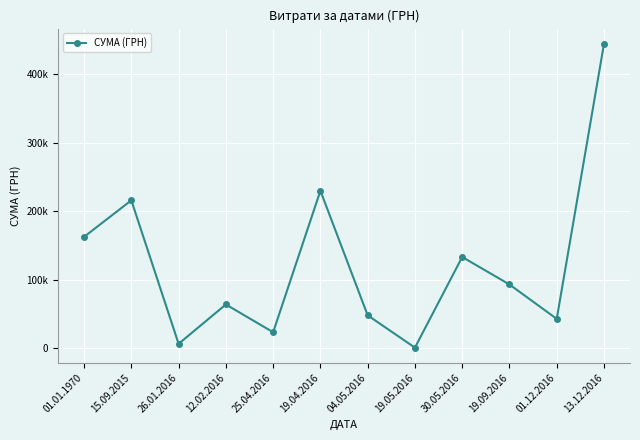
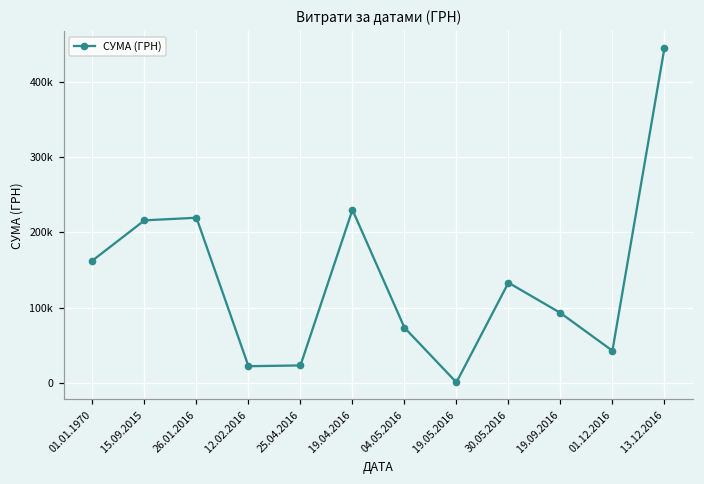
26.01.2016: 10000 -> 220000
12.02.2016: 60000 -> 20000
04.05.2016: 50000 -> 70000
